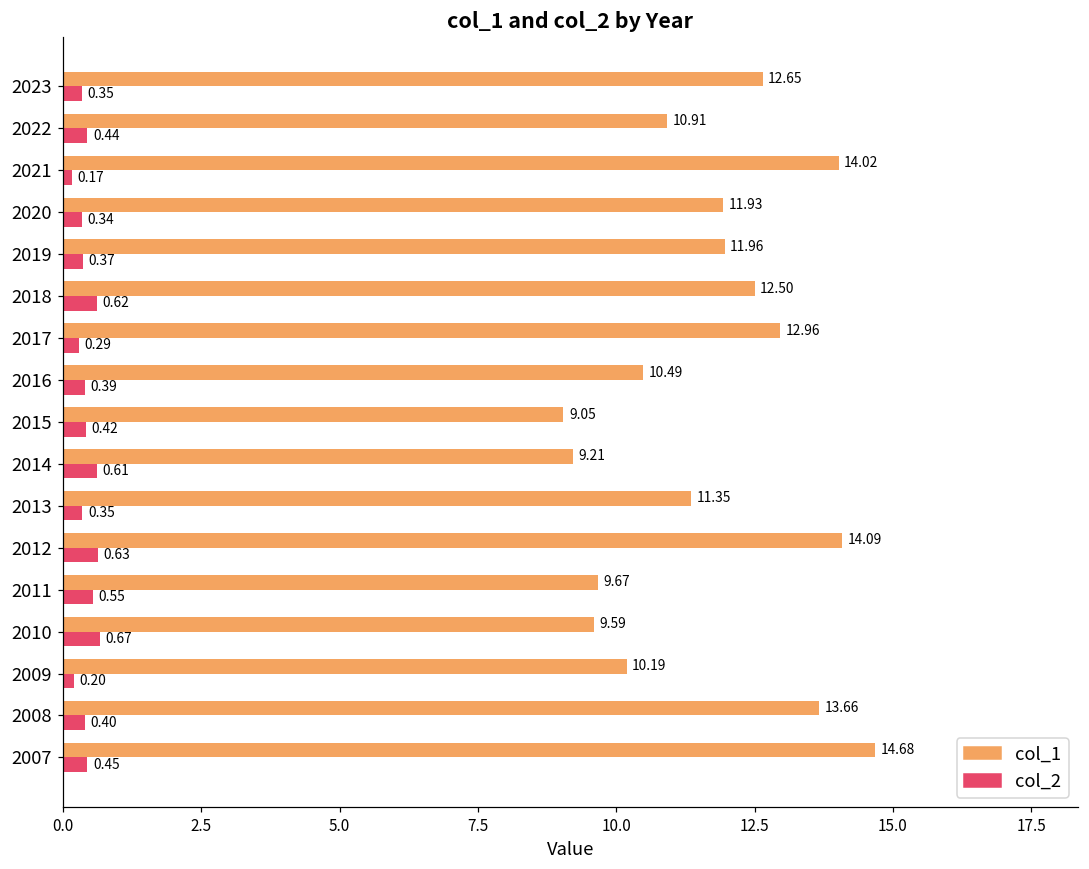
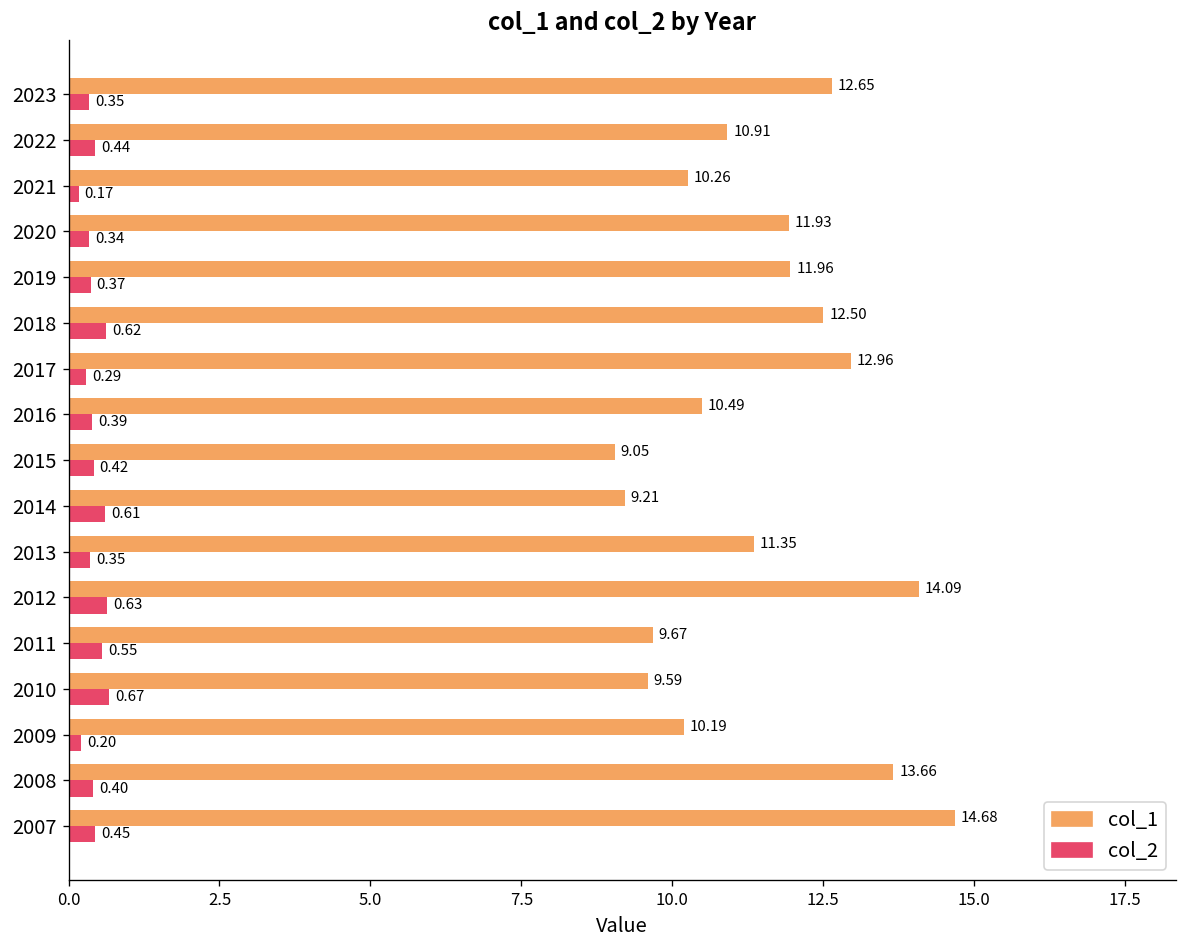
col_1, 2021: 14.02 -> 10.26
